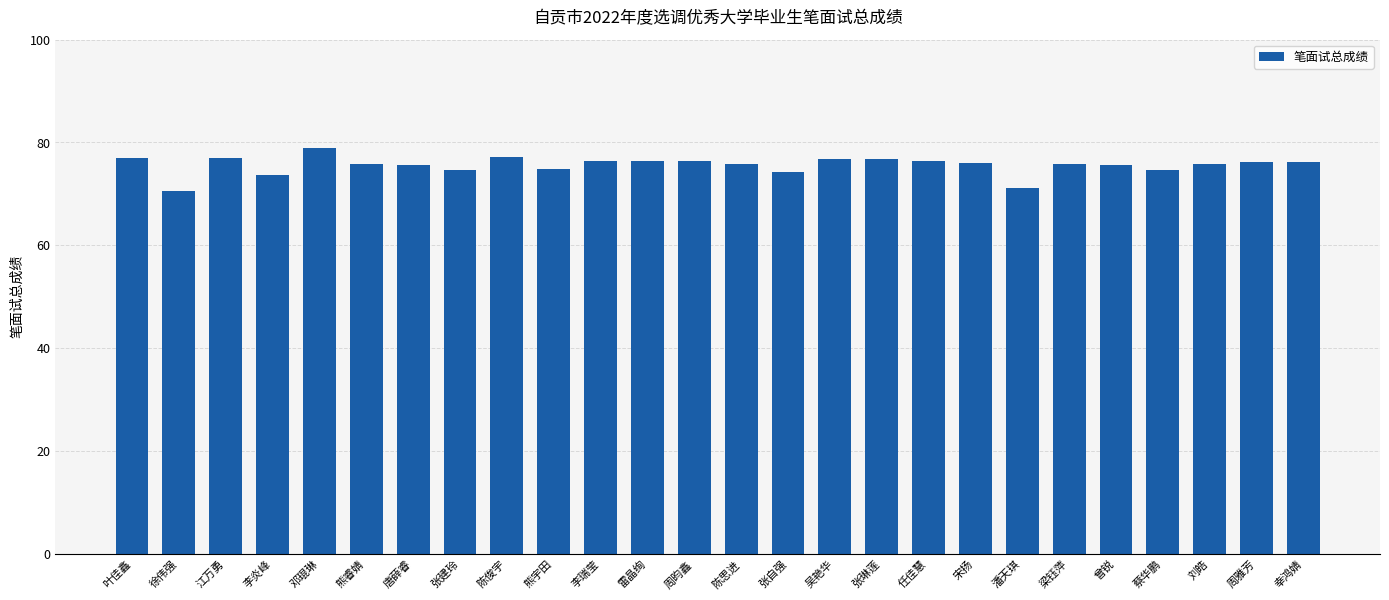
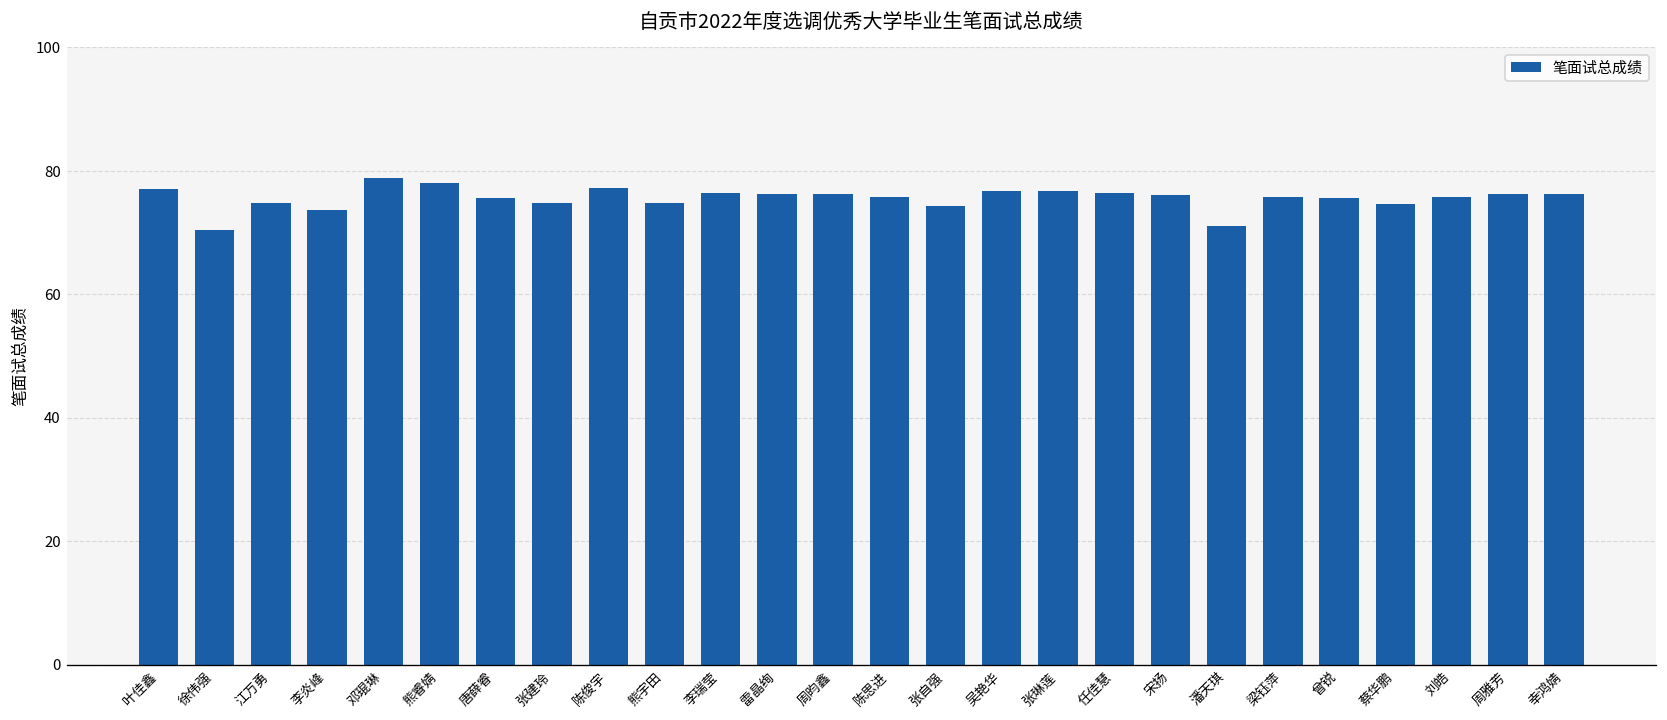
江万勇: 77 -> 75
熊睿婧: 76 -> 78
